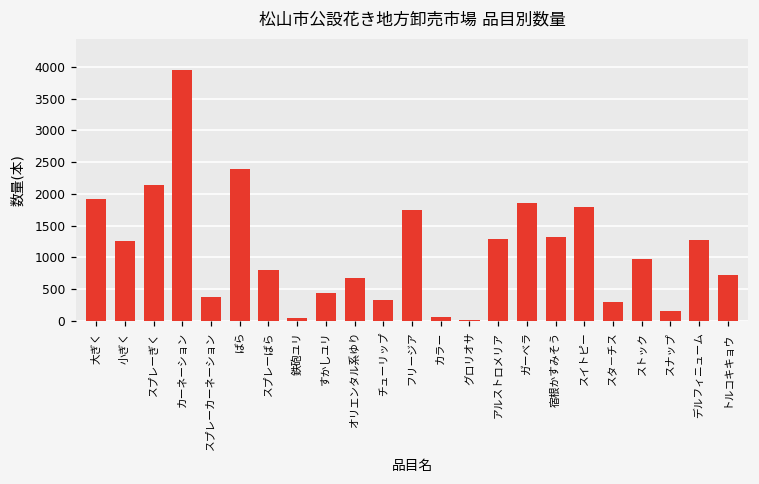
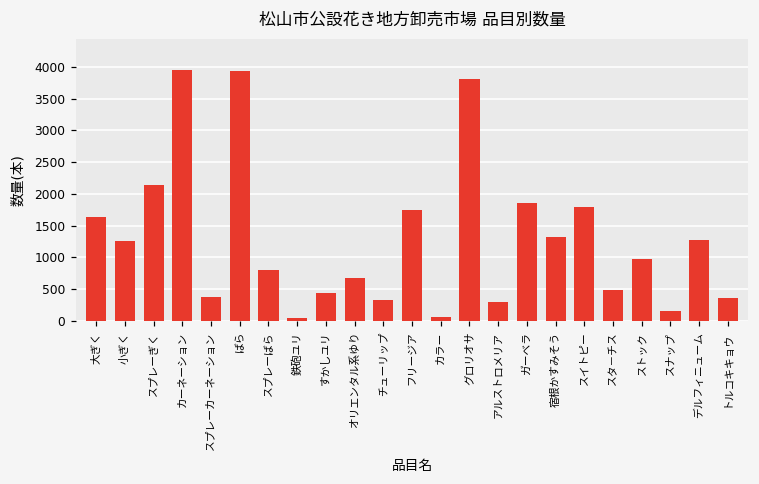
大ぎく: 1900 -> 1600
ばら: 2400 -> 3900
グロリオサ: 0 -> 3800
アルストロメリア: 1300 -> 300
スタ－チス: 300 -> 500
トルコキキョウ: 700 -> 400
